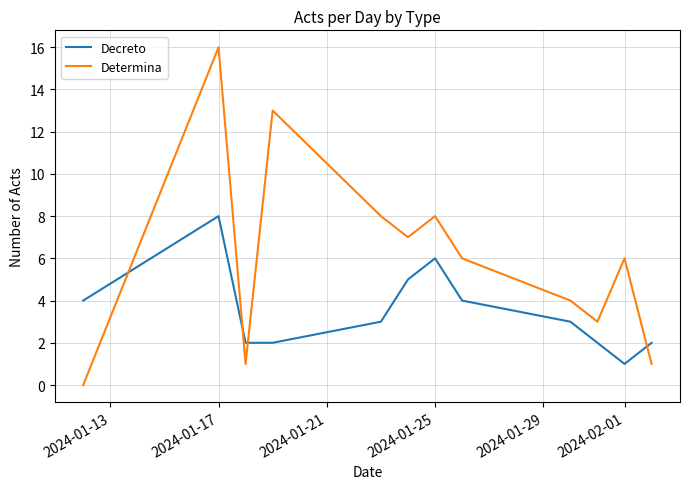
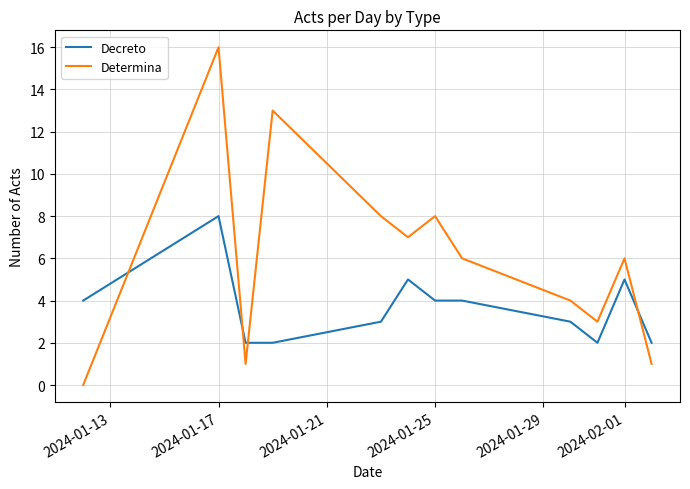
Decreto, 2024-01-25: 6 -> 4
Decreto, 2024-02-01: 1 -> 5
